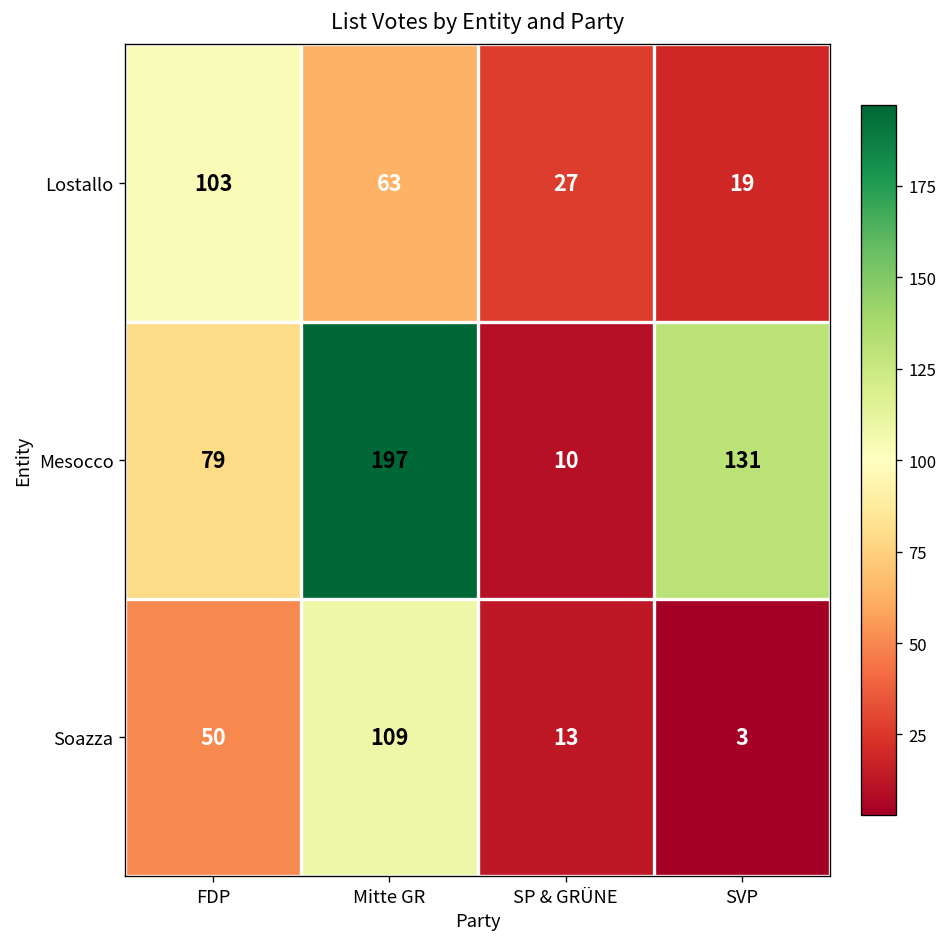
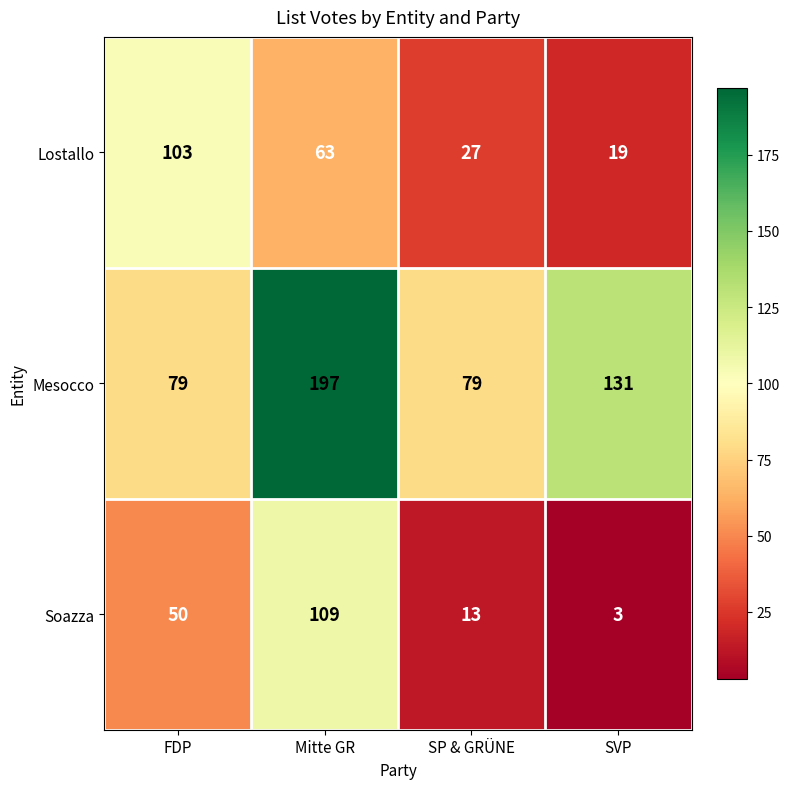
Mesocco, SP & GRÜNE: 10 -> 79
